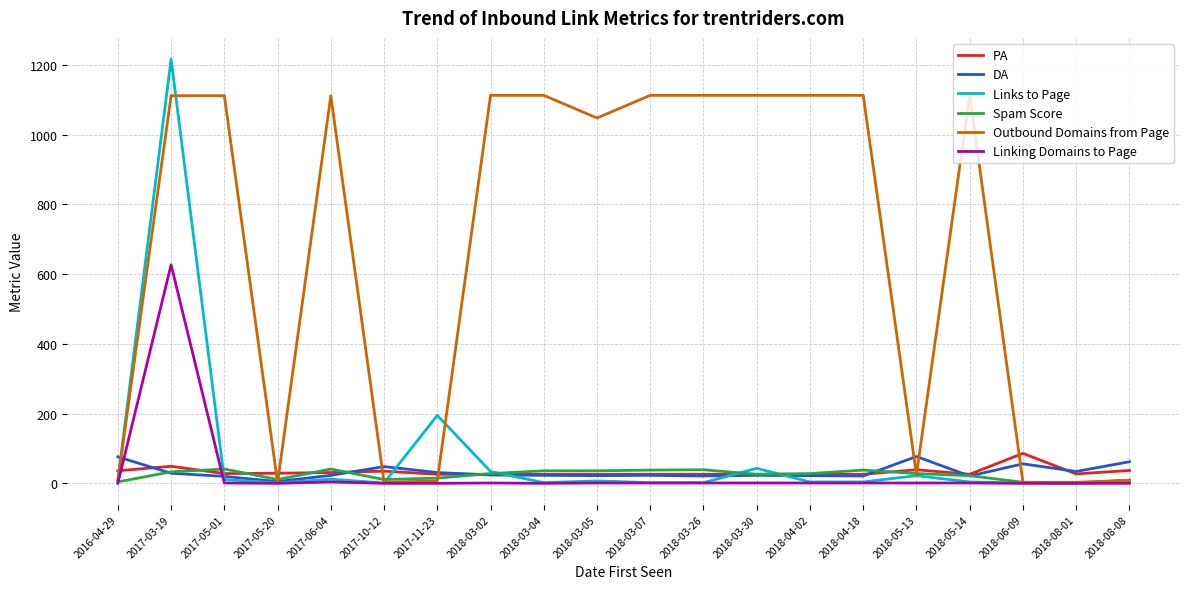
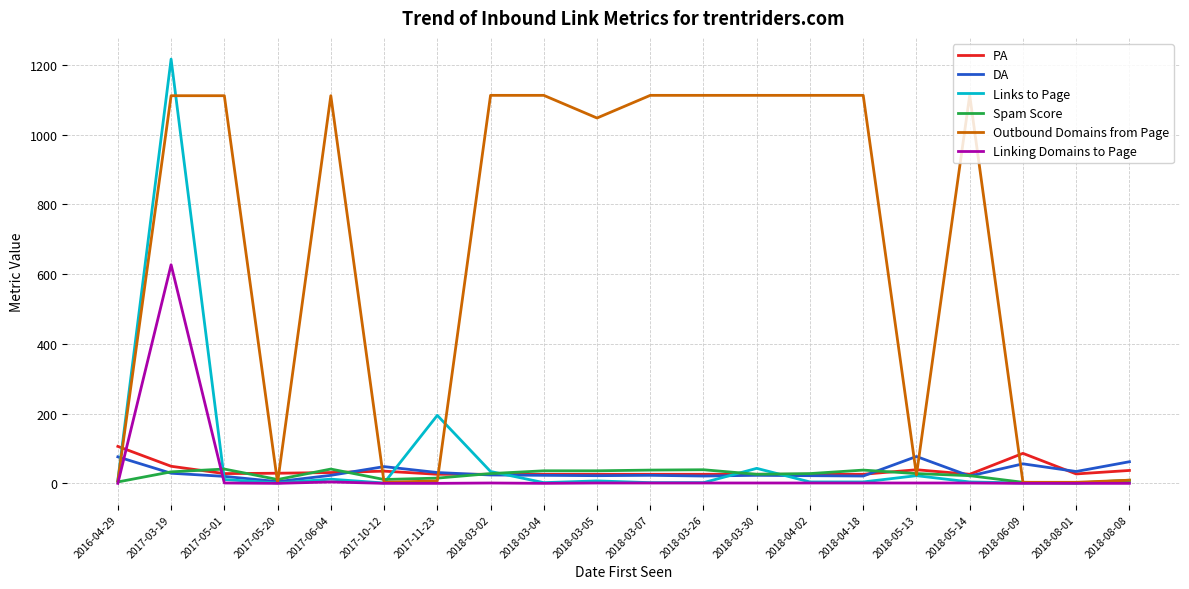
PA, 2016-04-29: 40 -> 110
